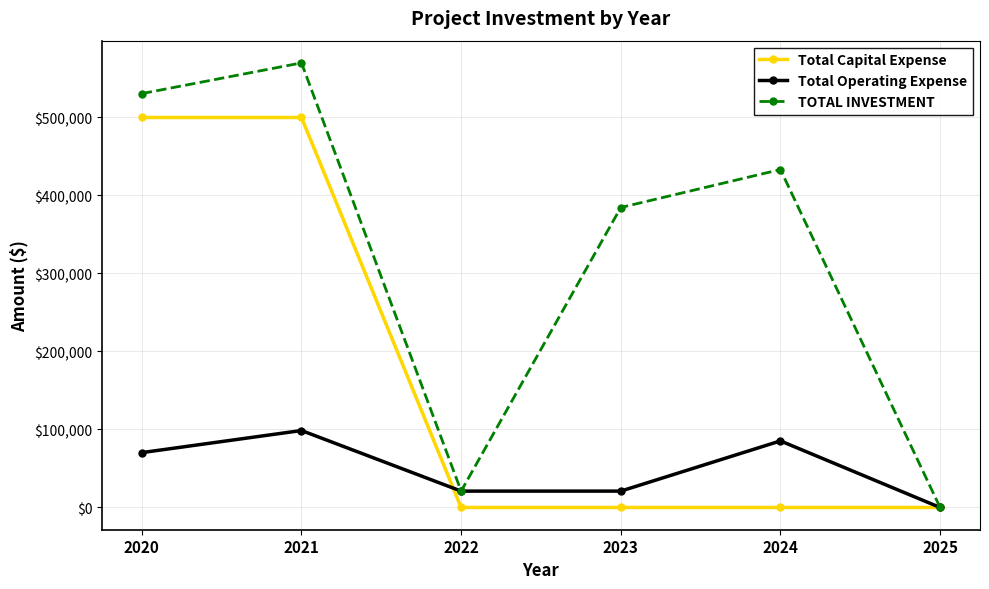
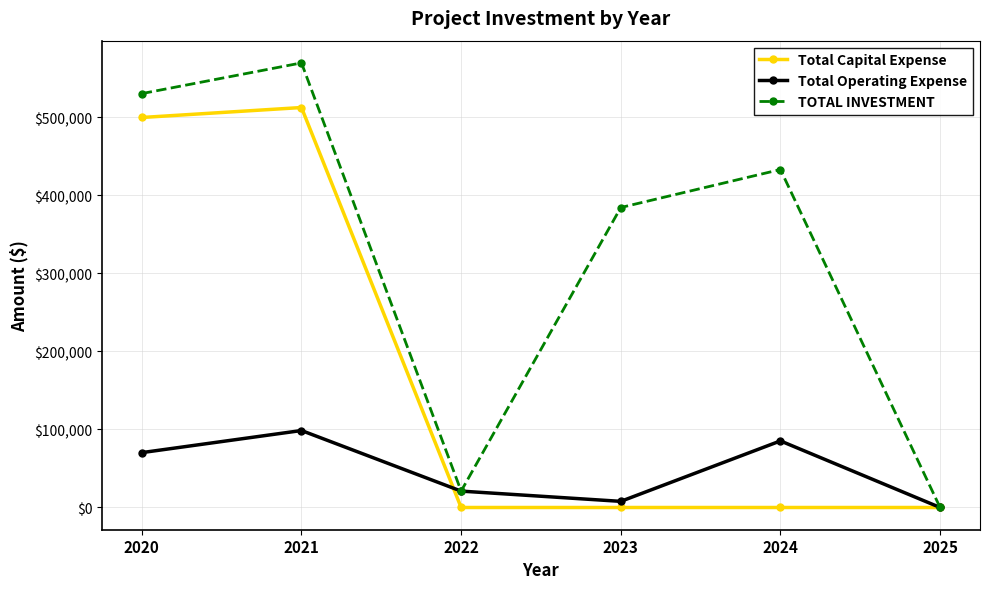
Total Capital Expense, 2021: $500,000 -> $510,000
Total Operating Expense, 2023: $20,000 -> $10,000
